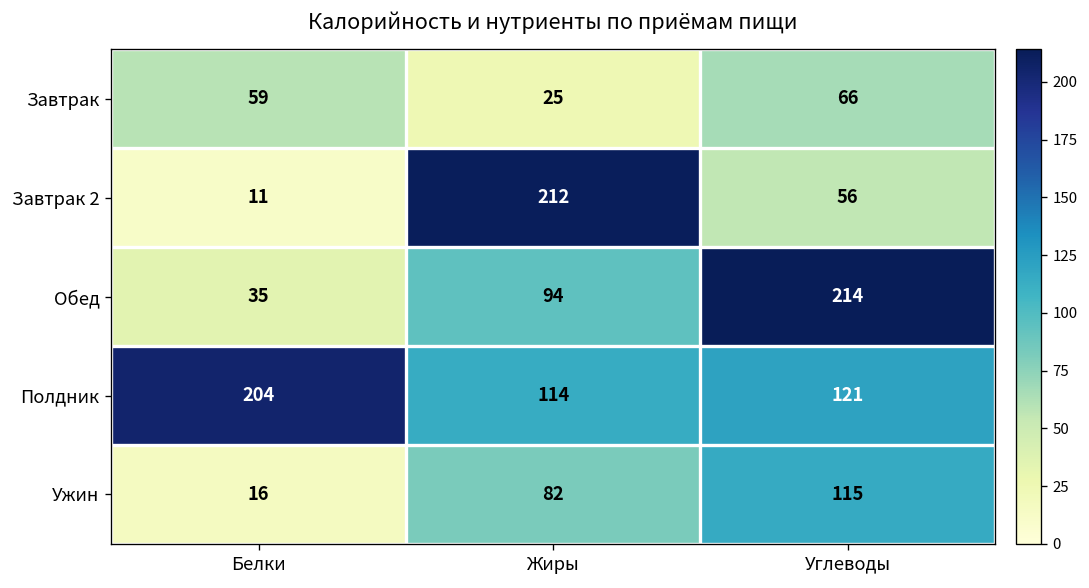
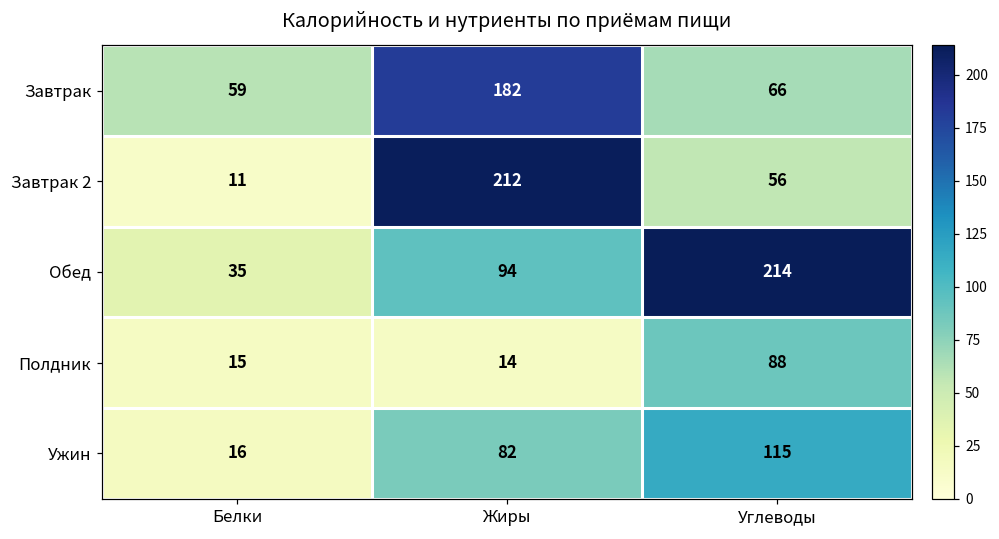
Завтрак, Жиры: 25 -> 182
Полдник, Белки: 204 -> 15
Полдник, Жиры: 114 -> 14
Полдник, Углеводы: 121 -> 88
